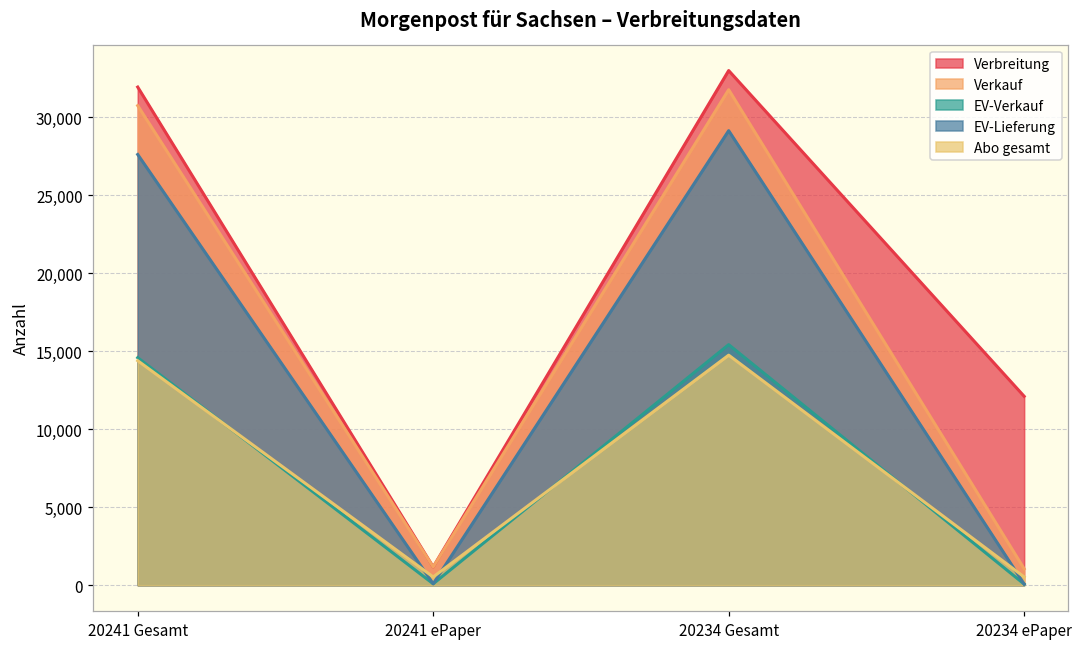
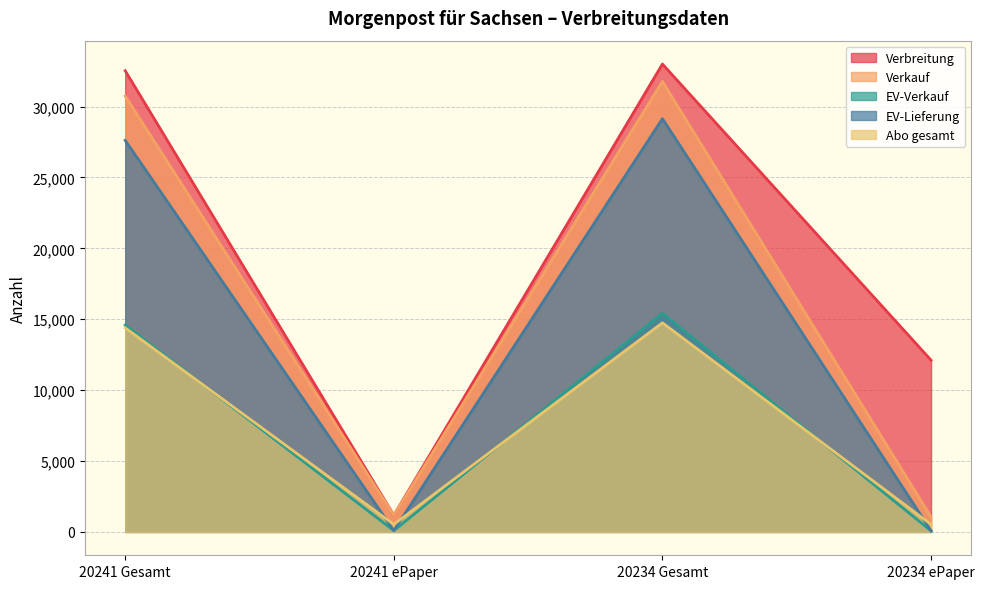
Verbreitung, 20241 Gesamt: 31,900 -> 32,500
